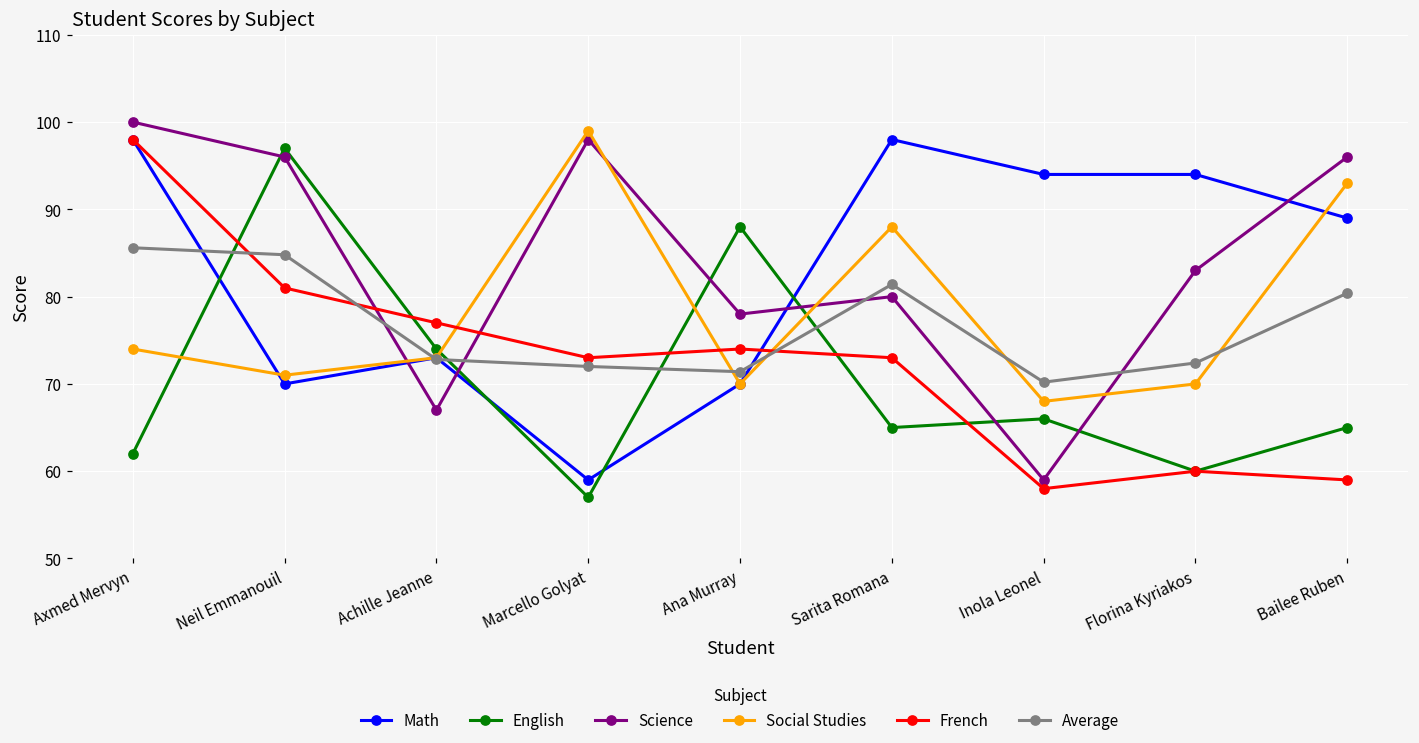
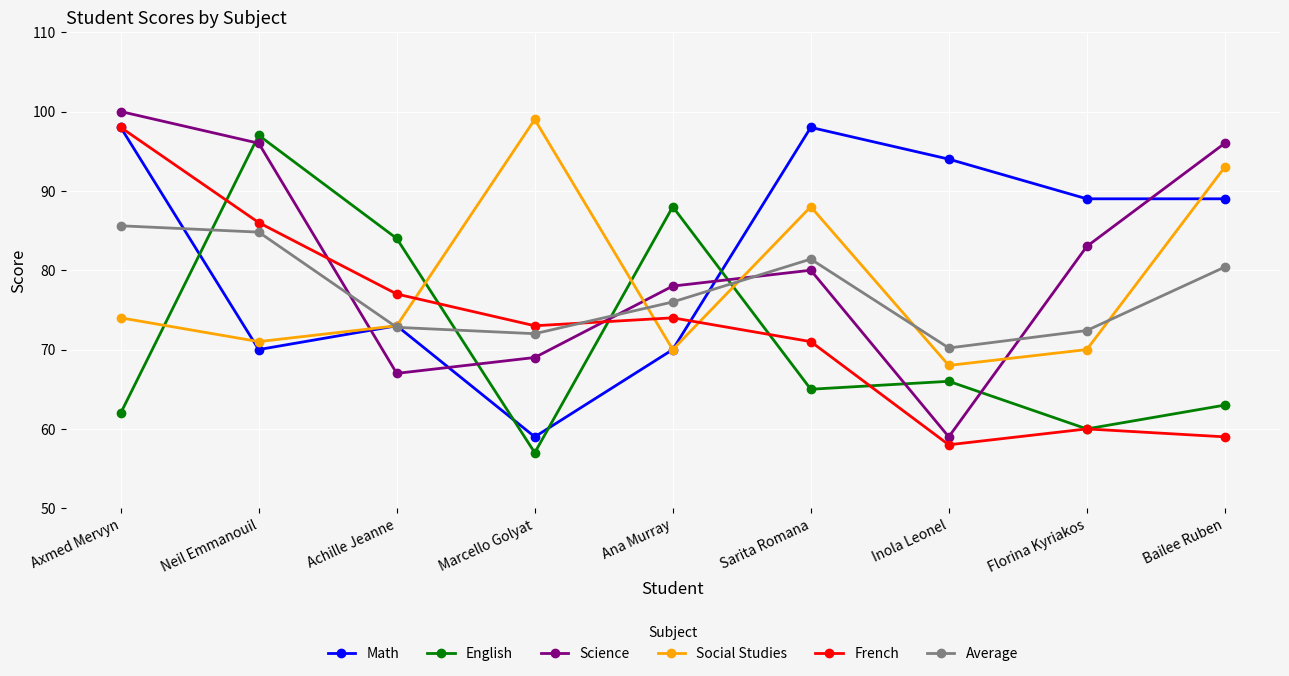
French, Neil Emmanouil: 81 -> 86
English, Achille Jeanne: 74 -> 84
Science, Marcello Golyat: 98 -> 69
Average, Ana Murray: 71 -> 76
French, Sarita Romana: 73 -> 71
Math, Florina Kyriakos: 94 -> 89
English, Bailee Ruben: 65 -> 63
